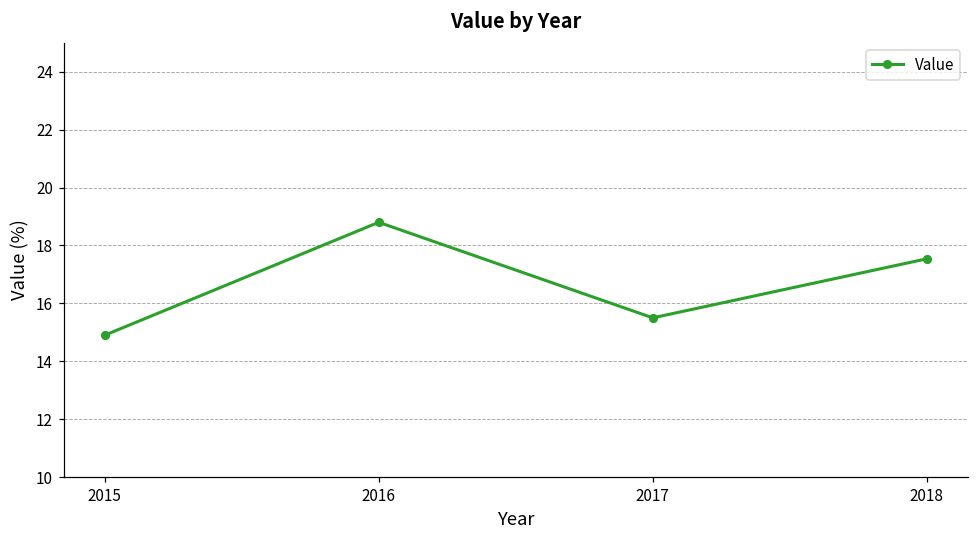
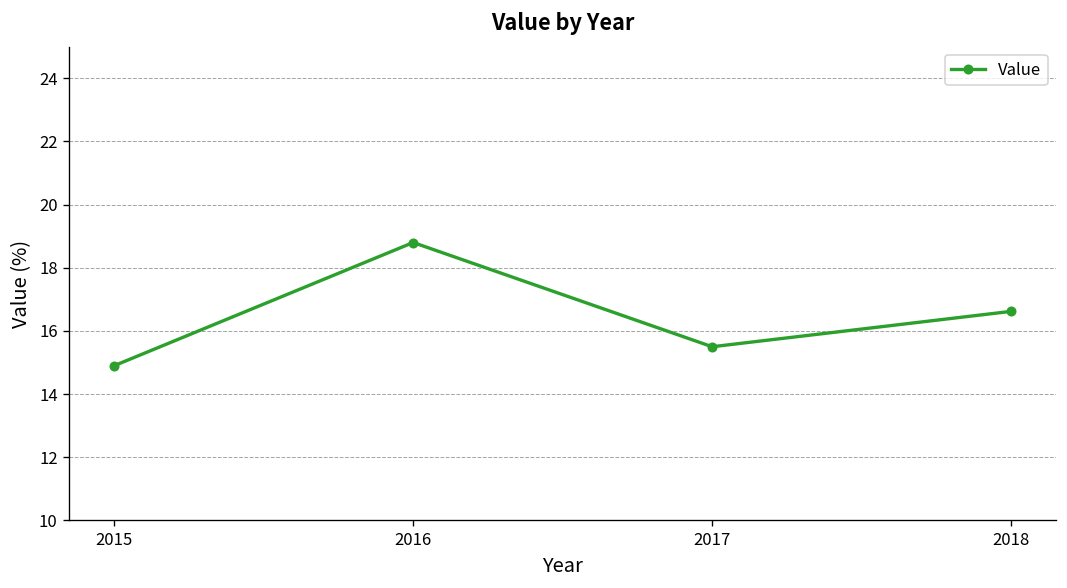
2018: 17.5 -> 16.6
